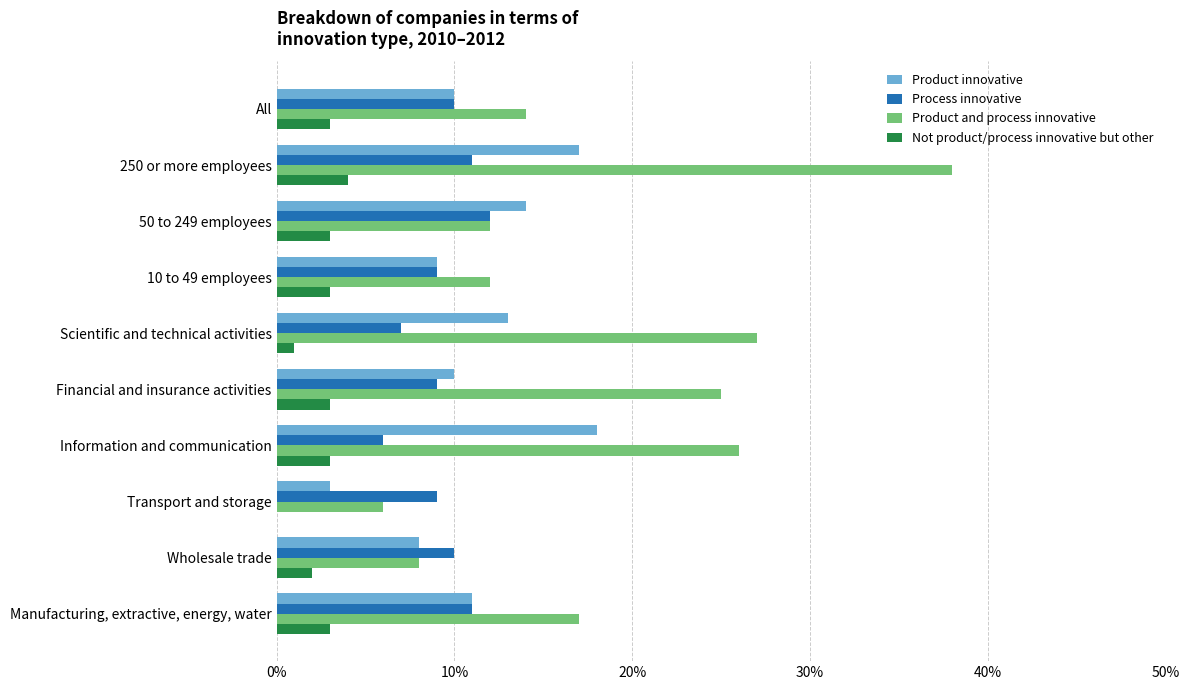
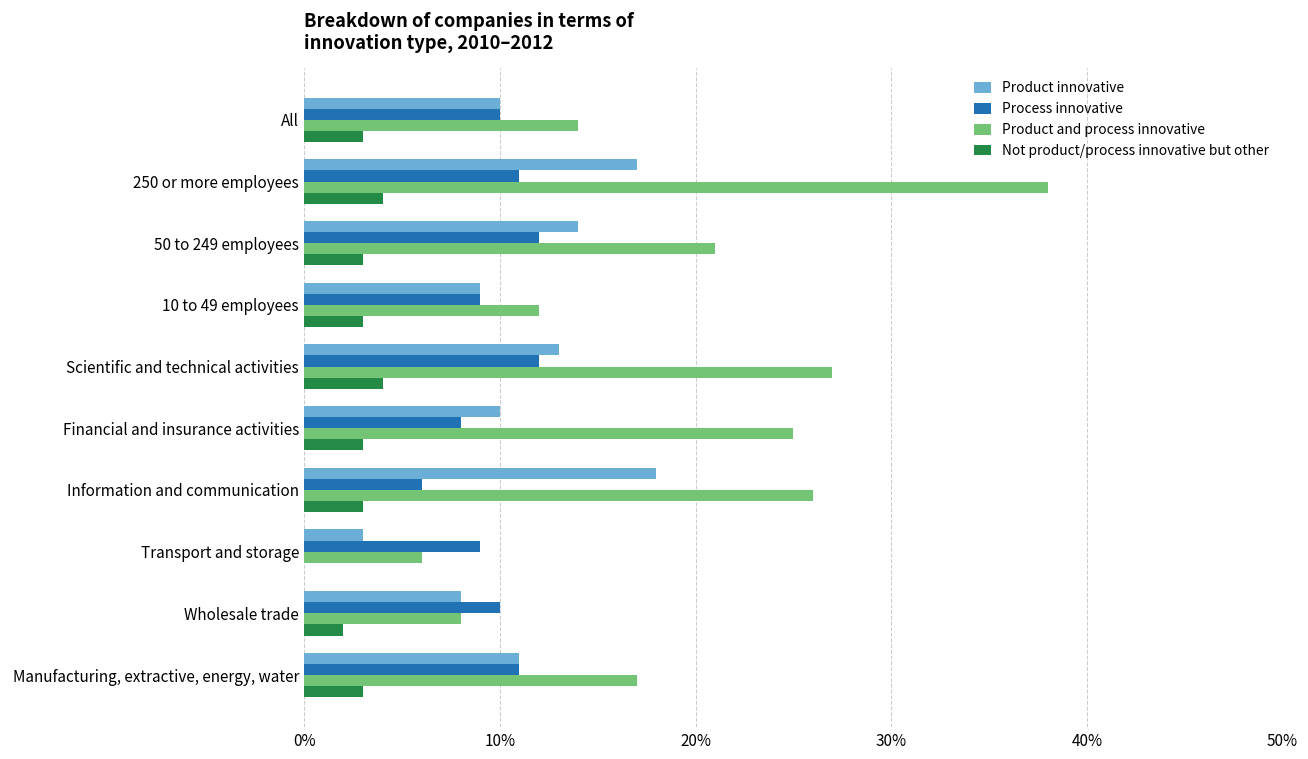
Product and process innovative, 50 to 249 employees: 12.0% -> 21.0%
Process innovative, Scientific and technical activities: 7.0% -> 12.0%
Not product/process innovative but other, Scientific and technical activities: 1.0% -> 4.0%
Process innovative, Financial and insurance activities: 9.0% -> 8.0%
